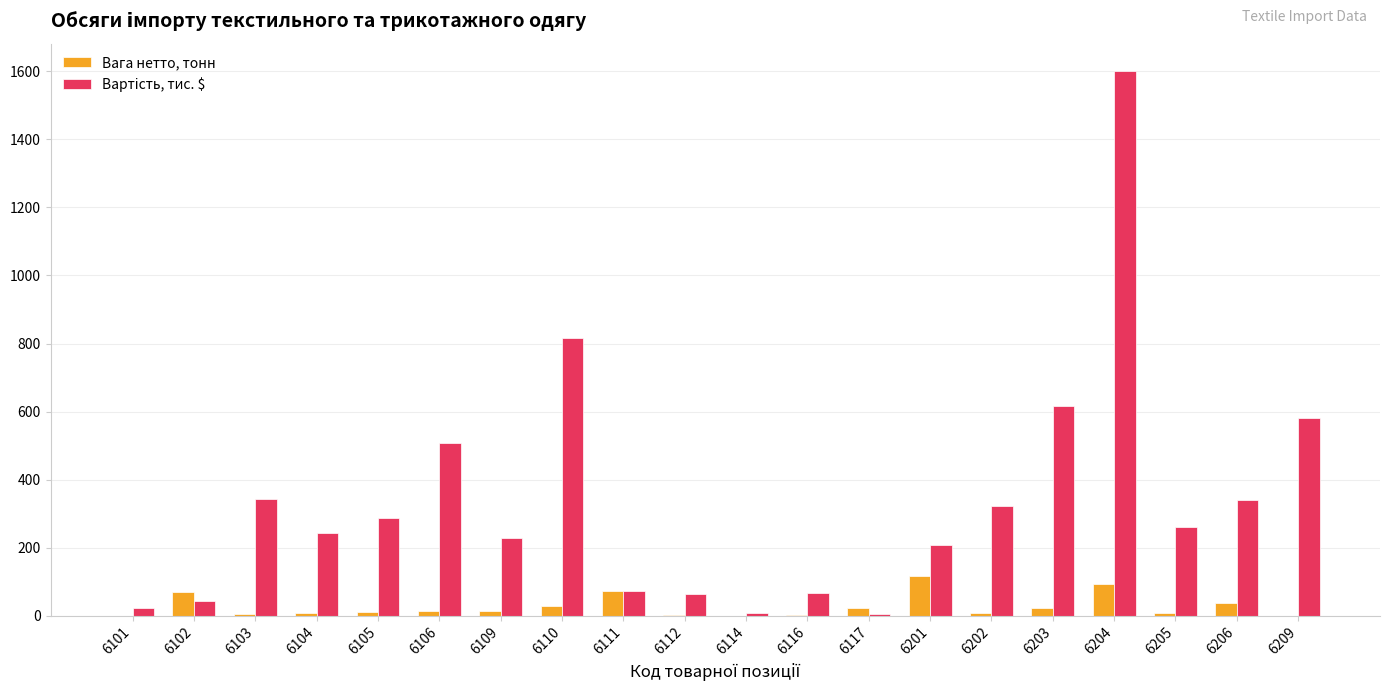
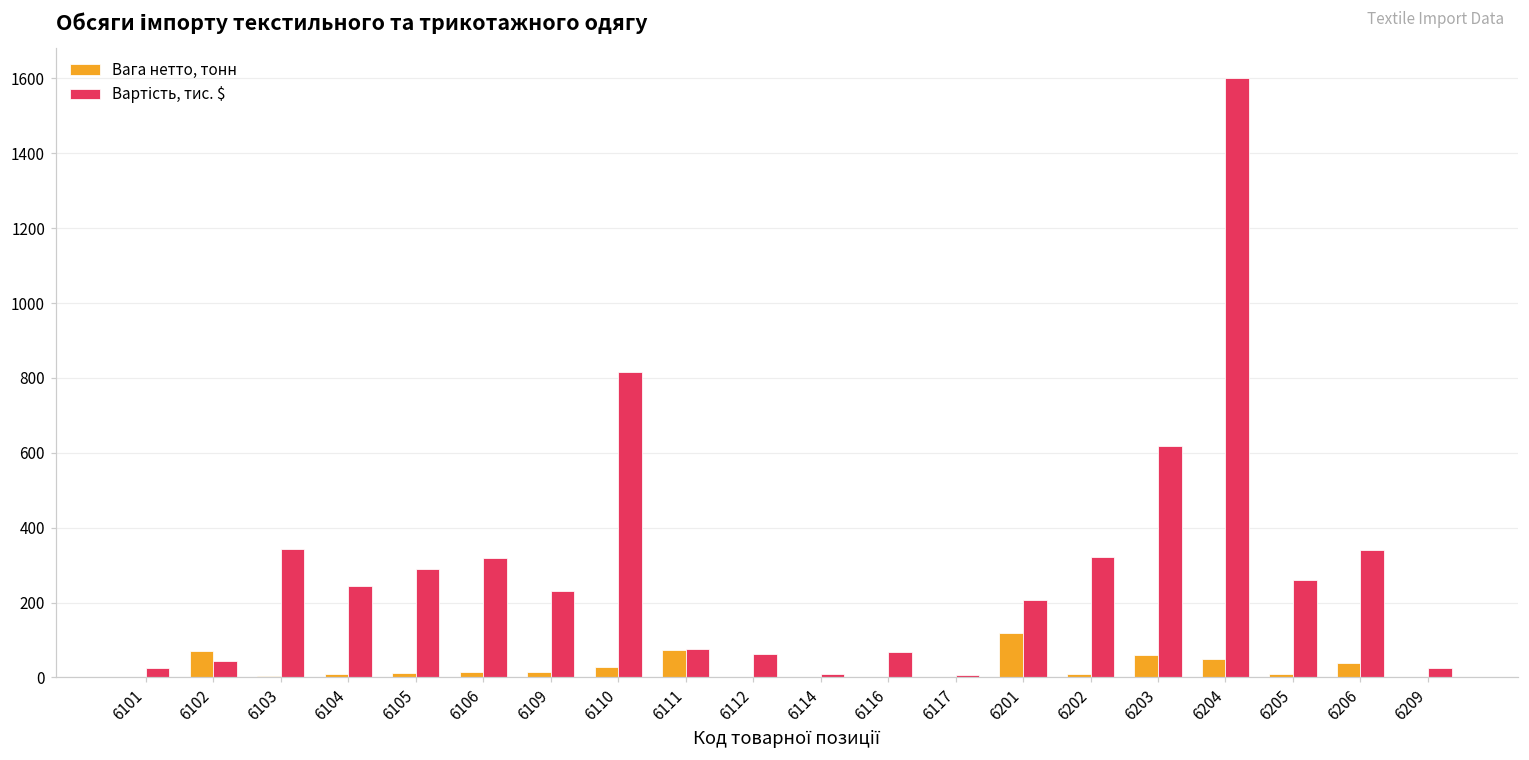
Вартість, тис. $, 6106: 510 -> 320
Вага нетто, тонн, 6117: 20 -> 0
Вага нетто, тонн, 6203: 20 -> 60
Вага нетто, тонн, 6204: 90 -> 50
Вартість, тис. $, 6209: 580 -> 20
